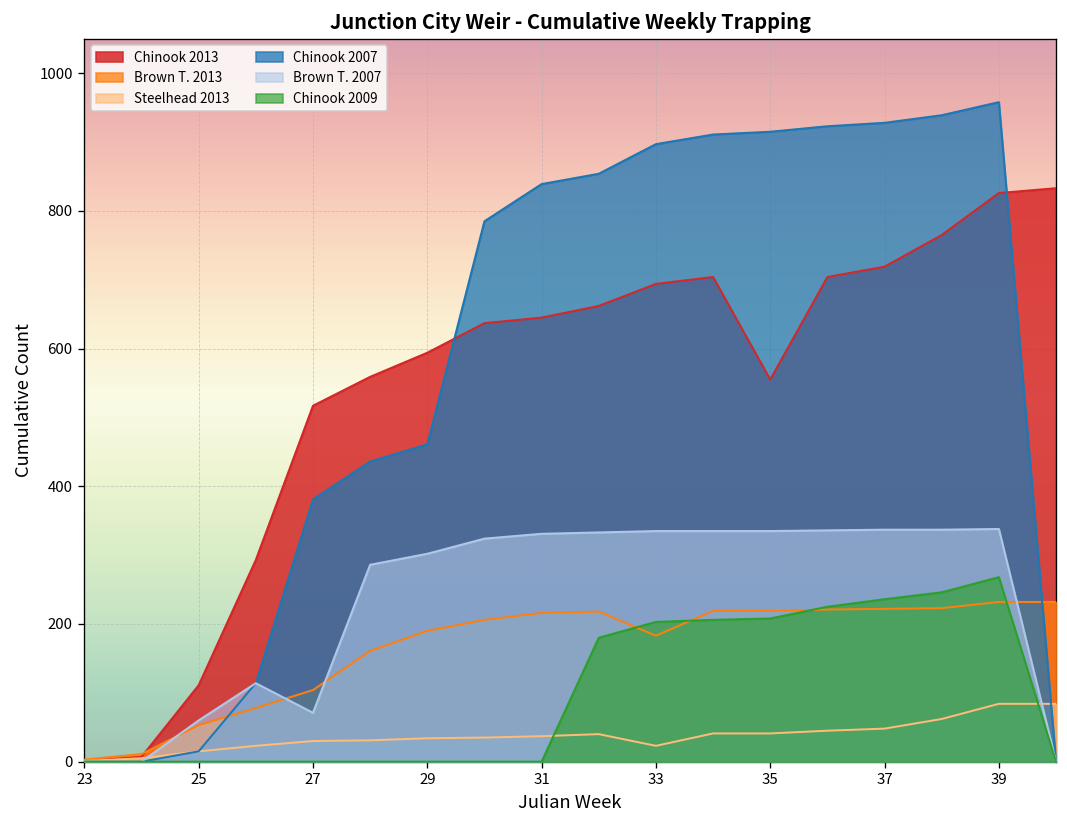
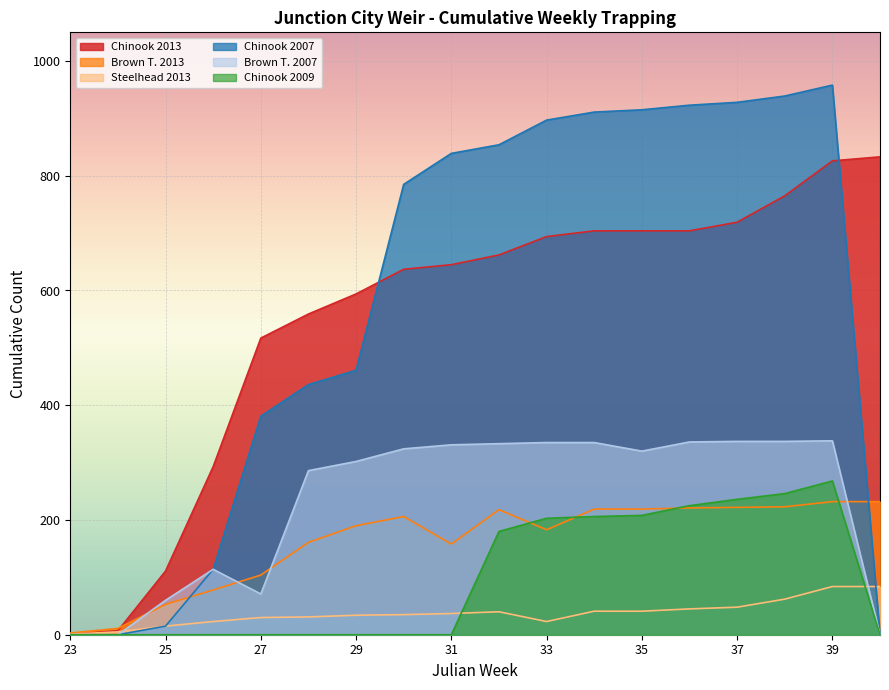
Brown T. 2013, 31: 220 -> 160
Chinook 2013, 35: 560 -> 700
Brown T. 2007, 35: 340 -> 320
